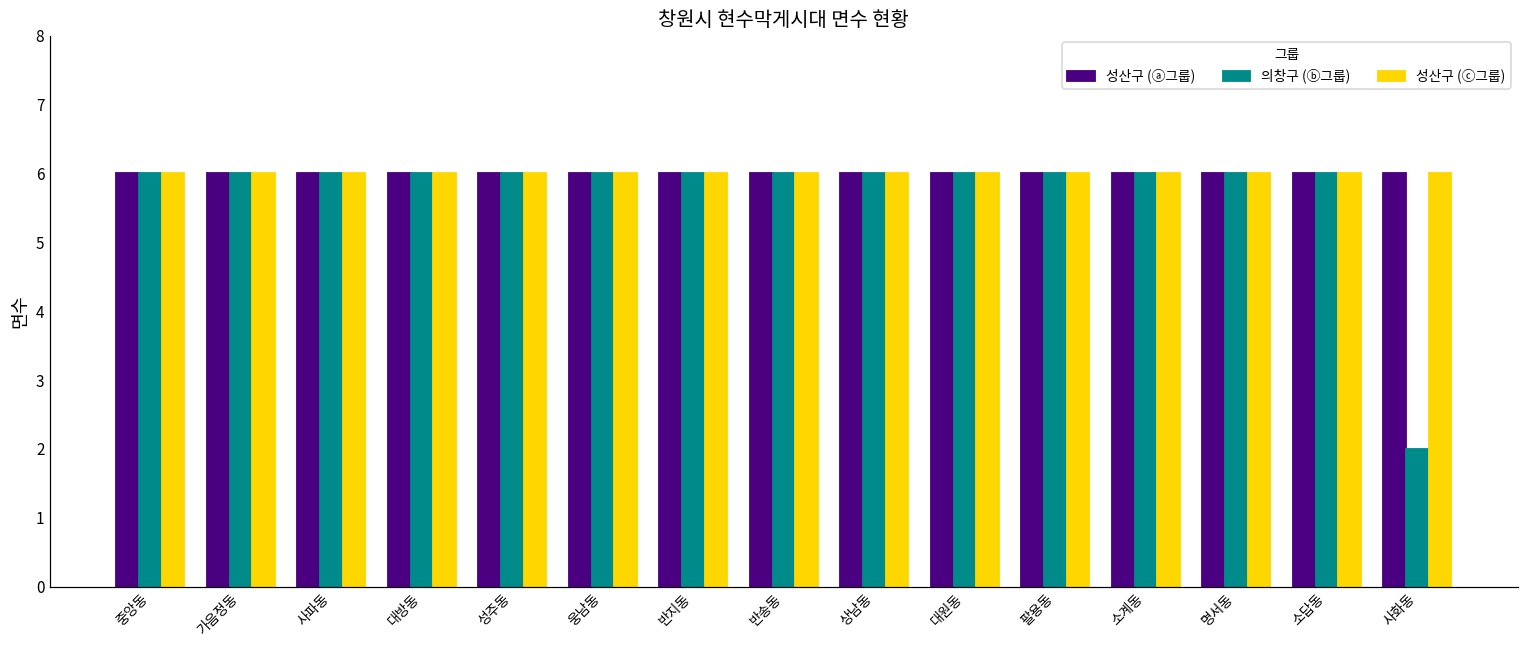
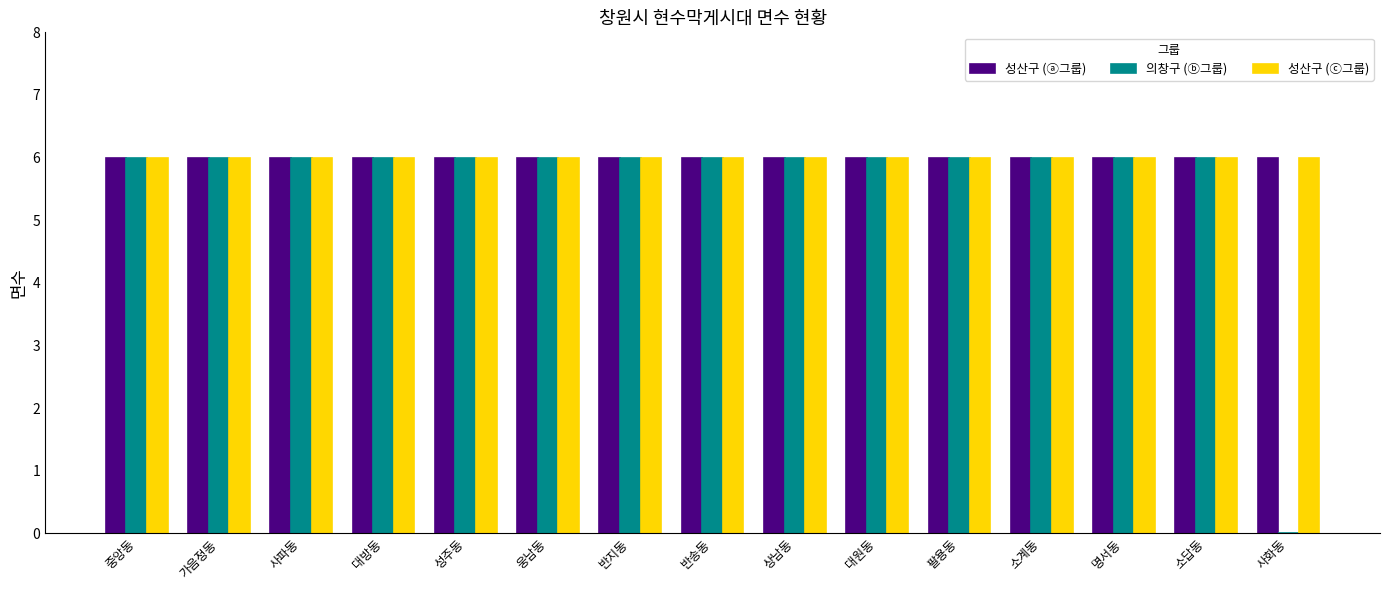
의창구 (ⓑ그룹), 사화동: 2 -> 0
